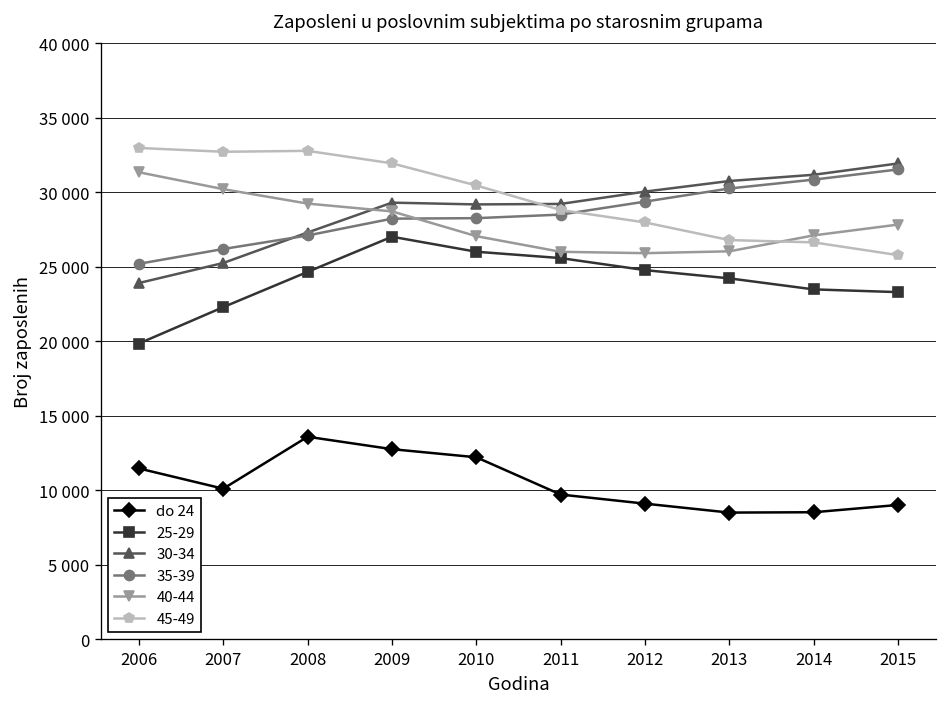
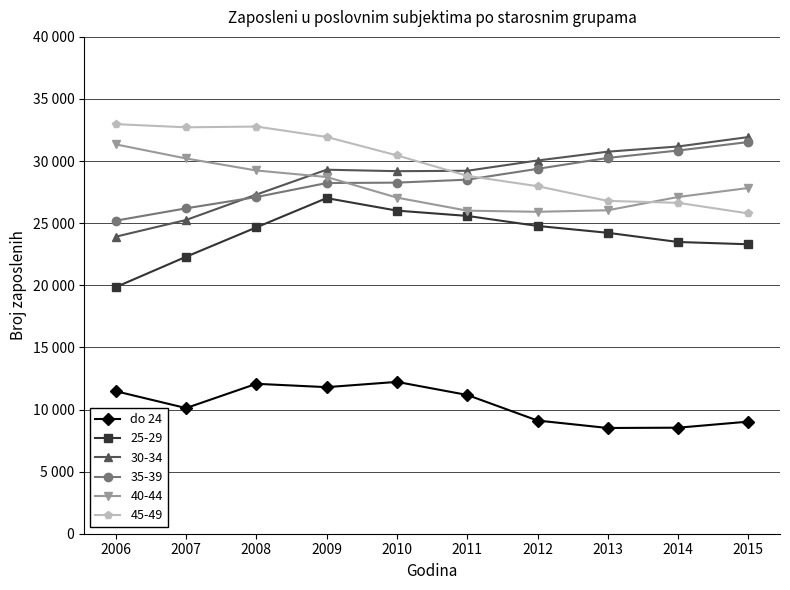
do 24, 2008: 13600 -> 12100
do 24, 2009: 12800 -> 11800
do 24, 2011: 9700 -> 11200
